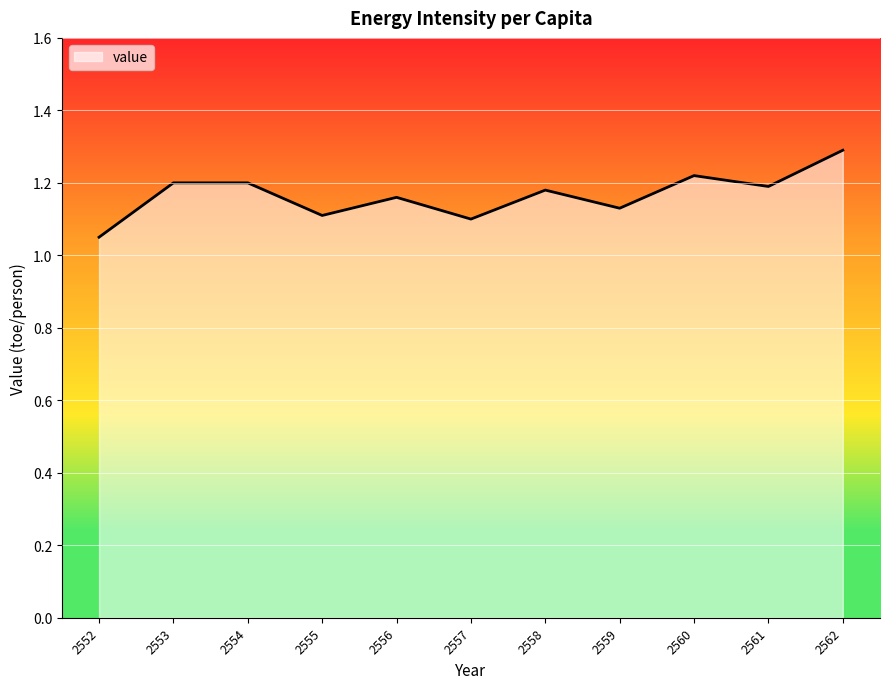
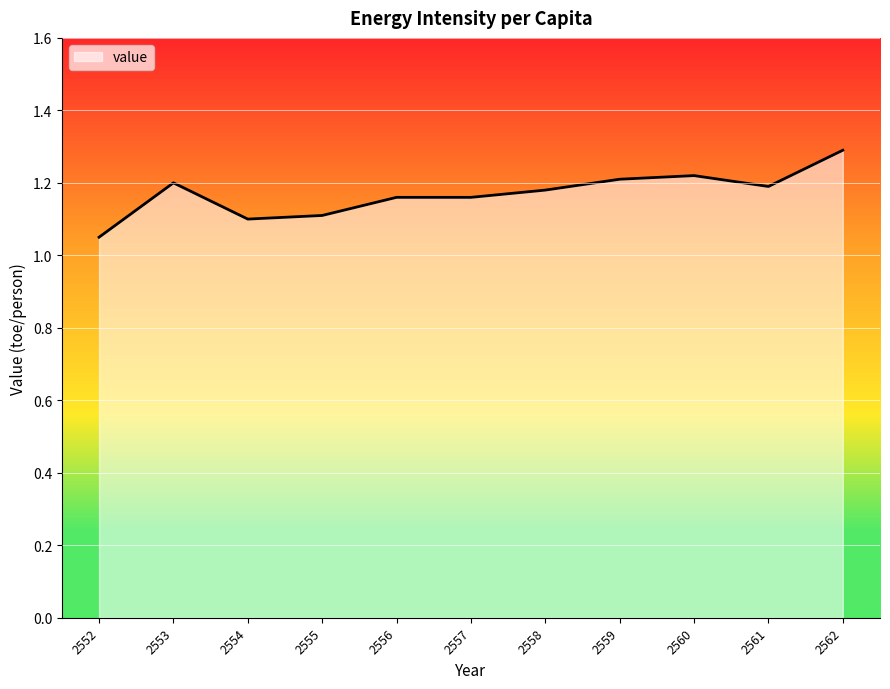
2554: 1.2 -> 1.1
2557: 1.10 -> 1.16
2559: 1.13 -> 1.21
